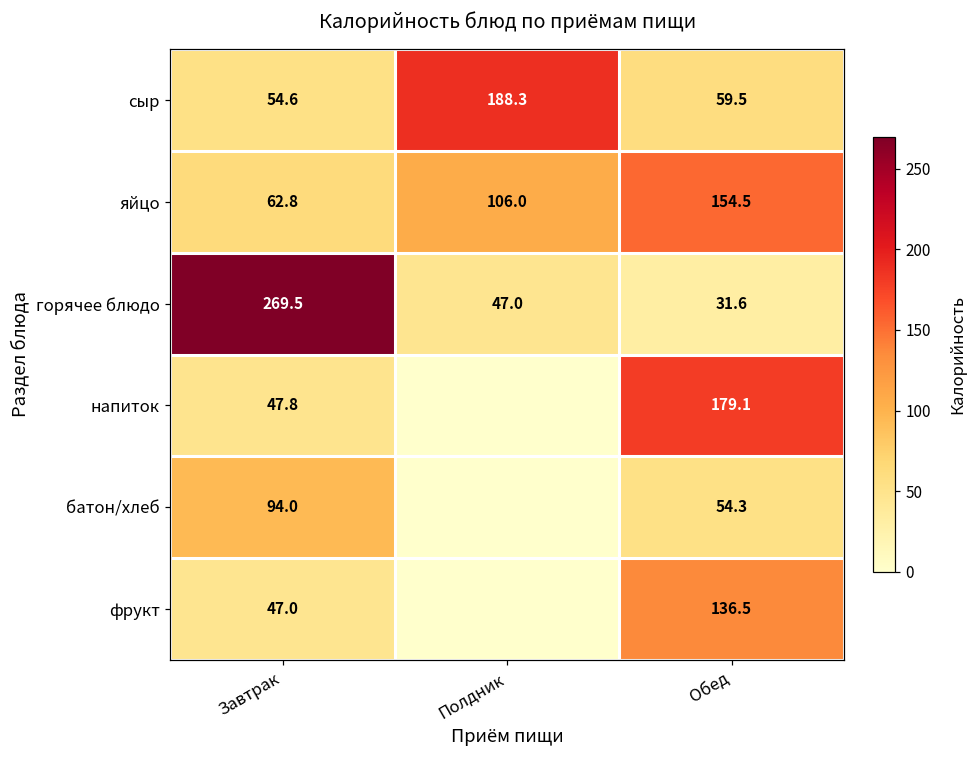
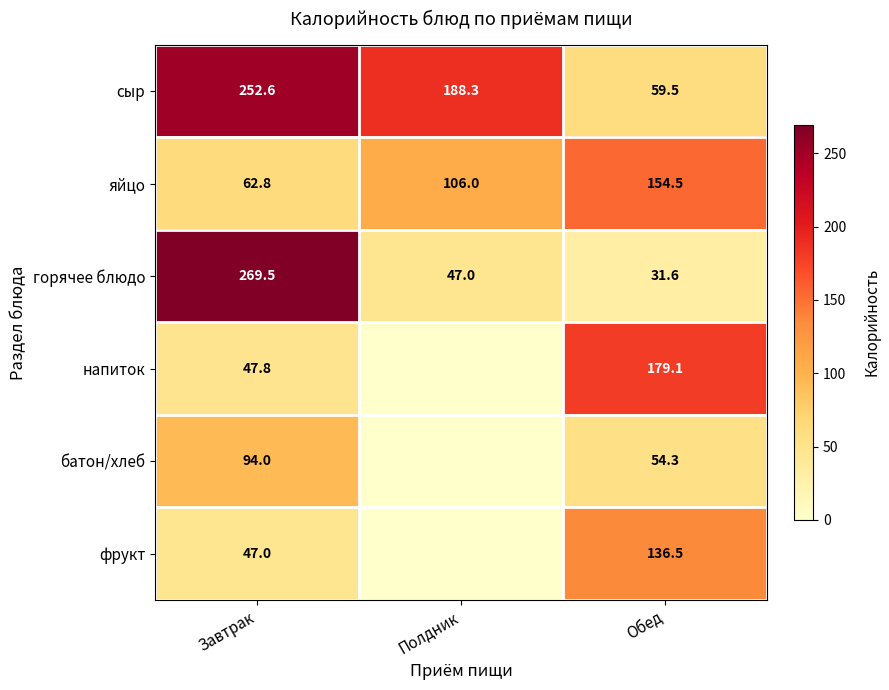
сыр, Завтрак: 54.6 -> 252.6
